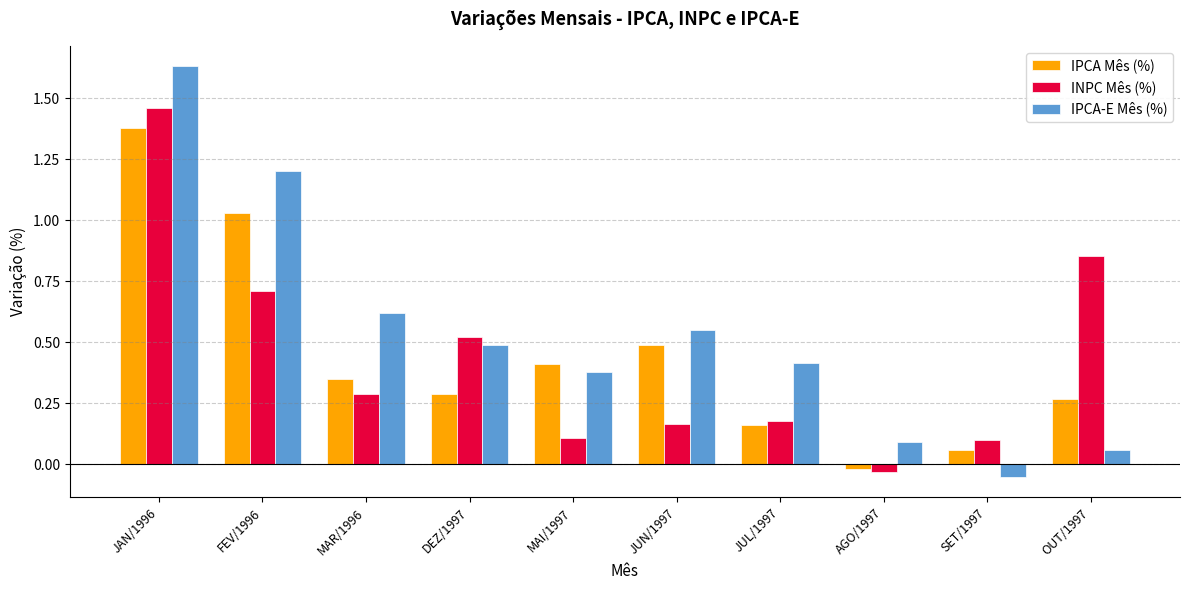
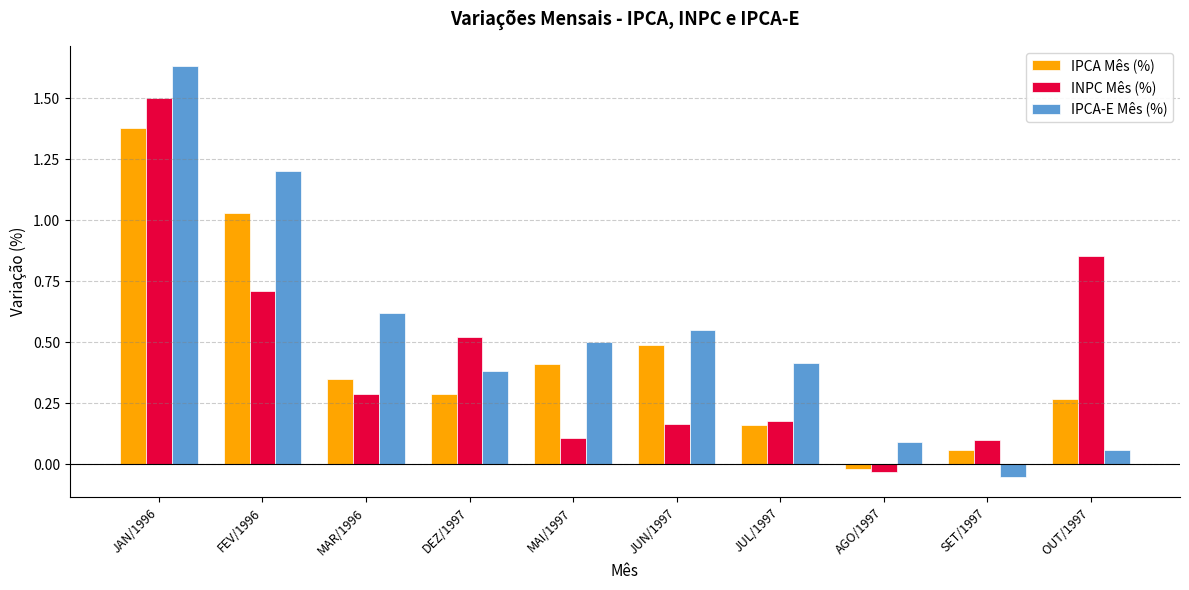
INPC Mês (%), JAN/1996: 1.46 -> 1.50
IPCA-E Mês (%), DEZ/1997: 0.49 -> 0.38
IPCA-E Mês (%), MAI/1997: 0.38 -> 0.50
